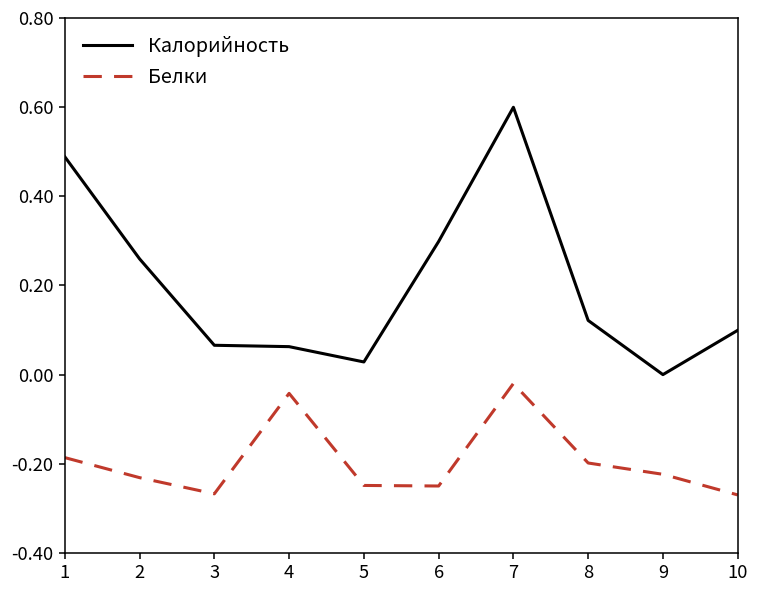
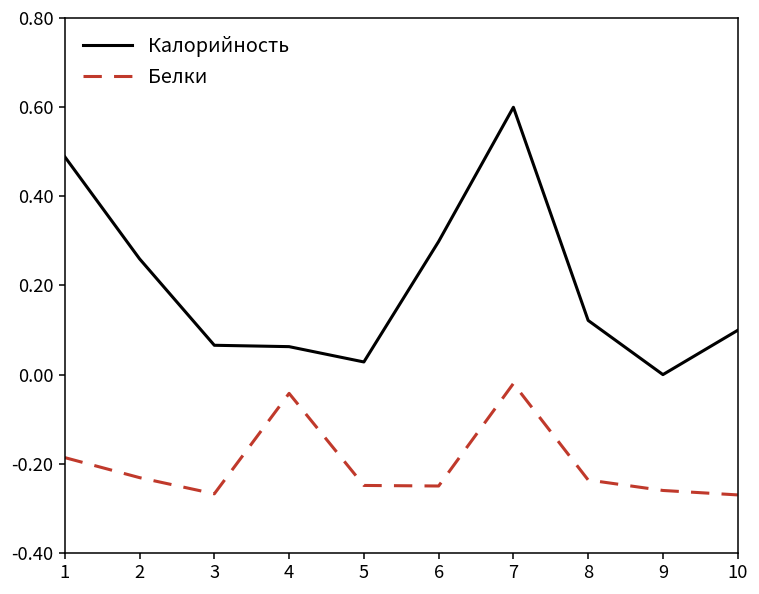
Белки, 8: -0.20 -> -0.24
Белки, 9: -0.22 -> -0.26
